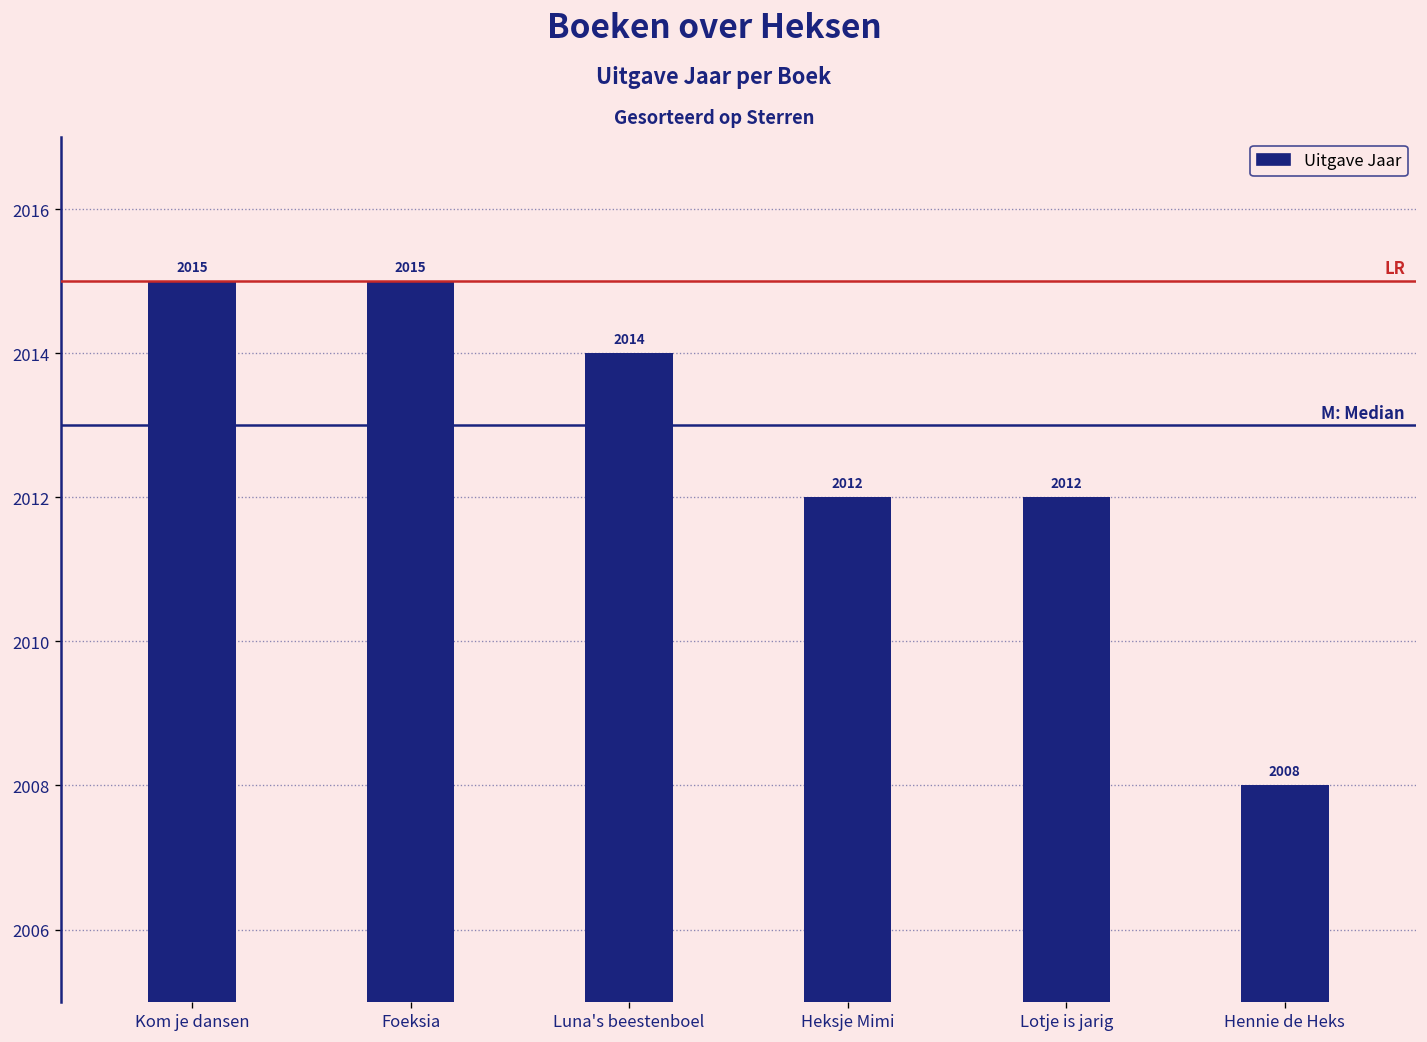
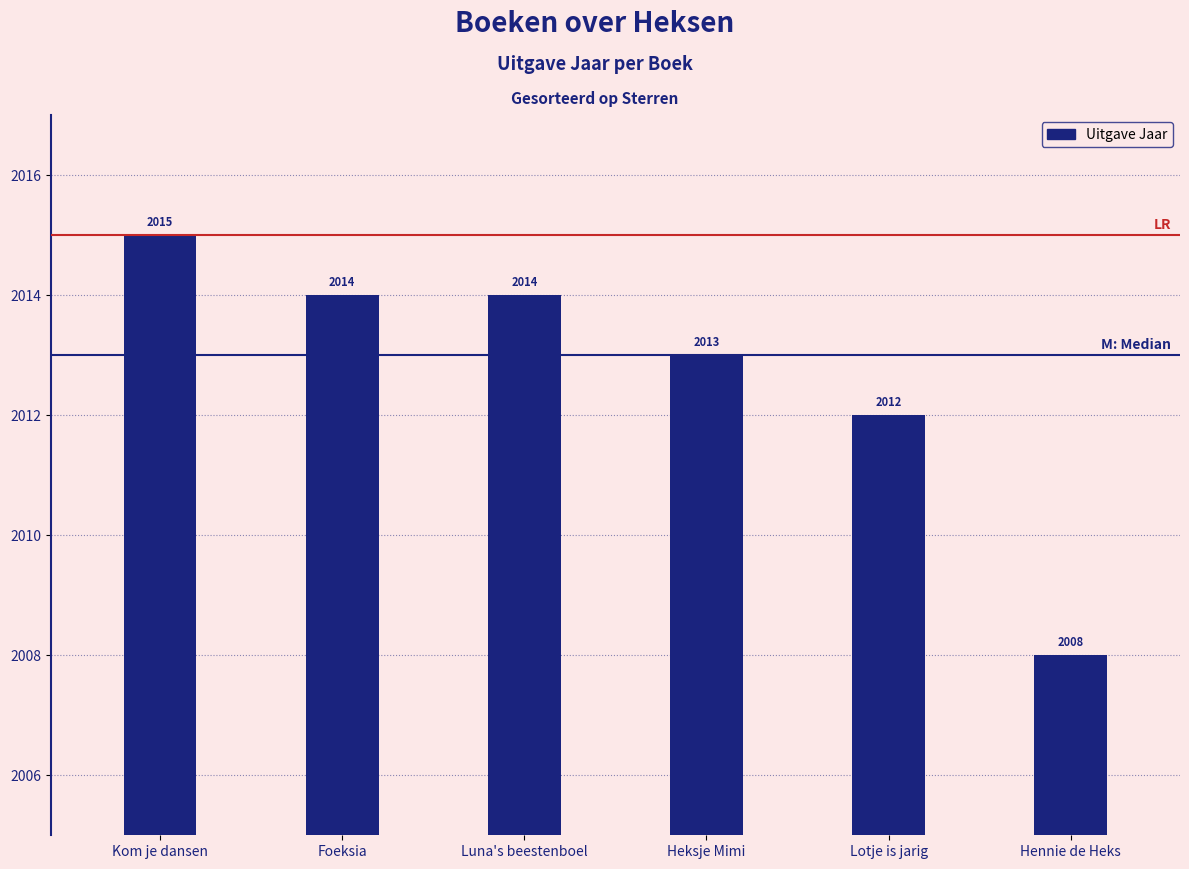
Foeksia: 2015 -> 2014
Heksje Mimi: 2012 -> 2013
